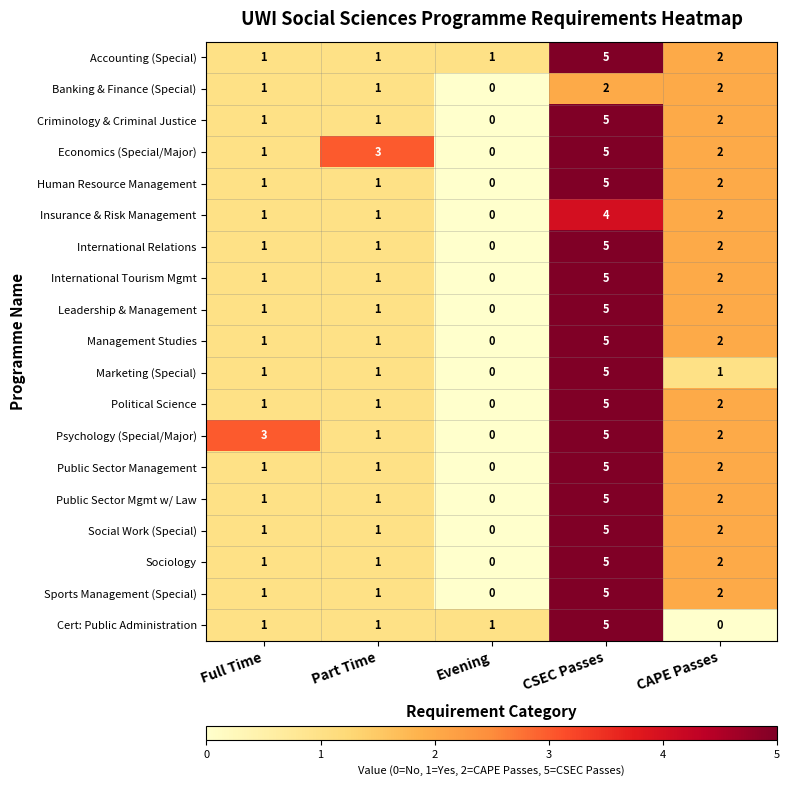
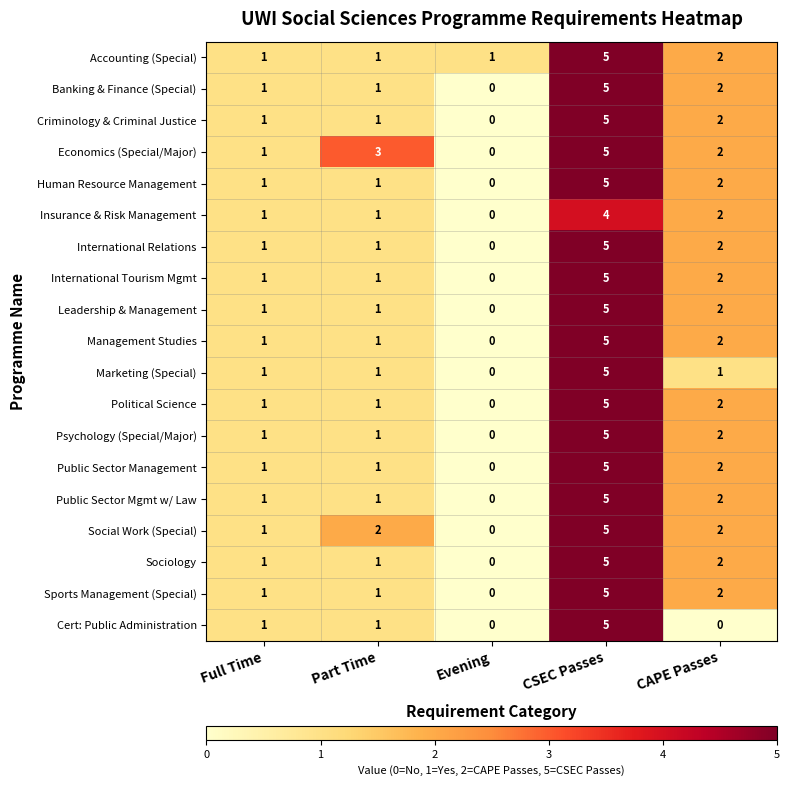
Banking & Finance (Special), CSEC Passes: 2 -> 5
Psychology (Special/Major), Full Time: 3 -> 1
Social Work (Special), Part Time: 1 -> 2
Cert: Public Administration, Evening: 1 -> 0
